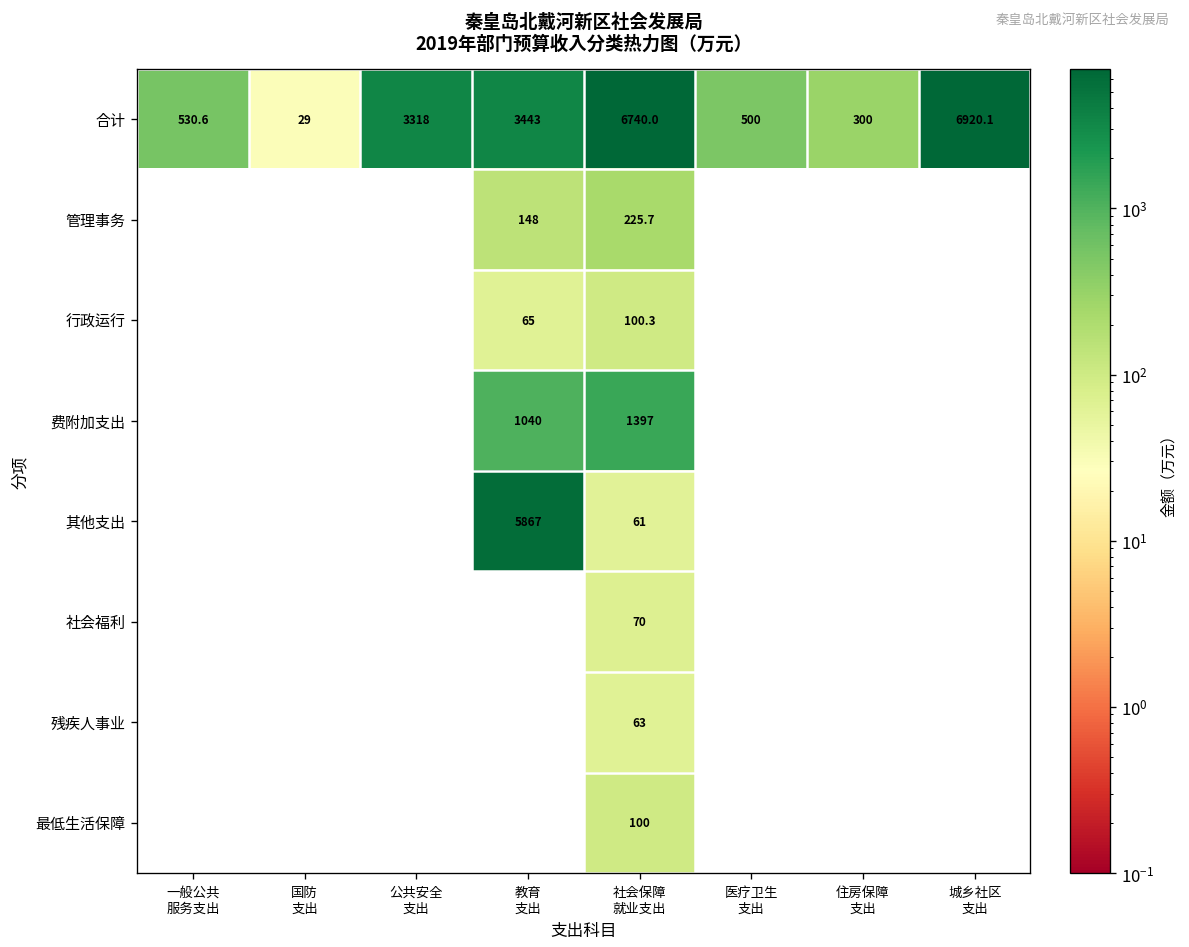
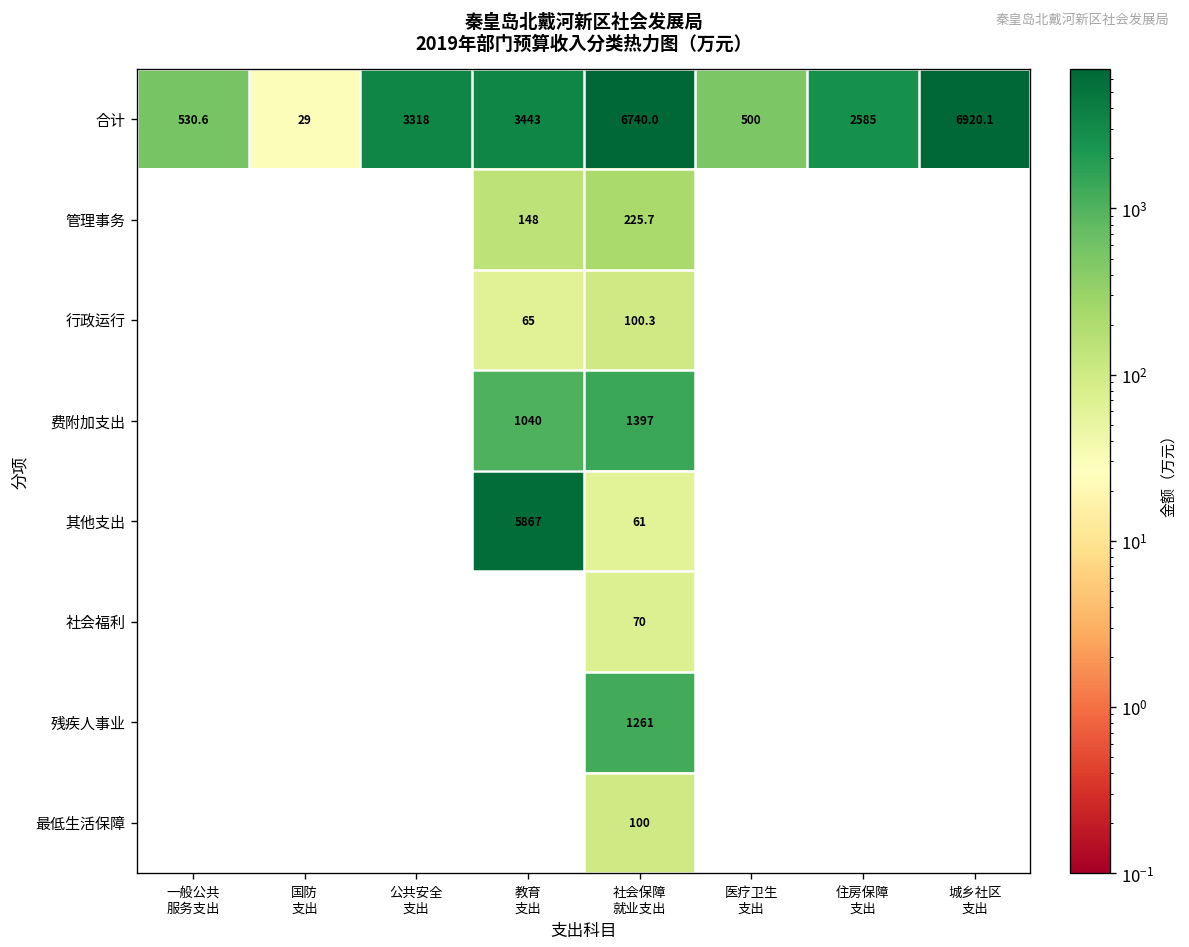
合计, 住房保障 支出: 300 -> 2585
残疾人事业, 社会保障 就业支出: 63 -> 1261
